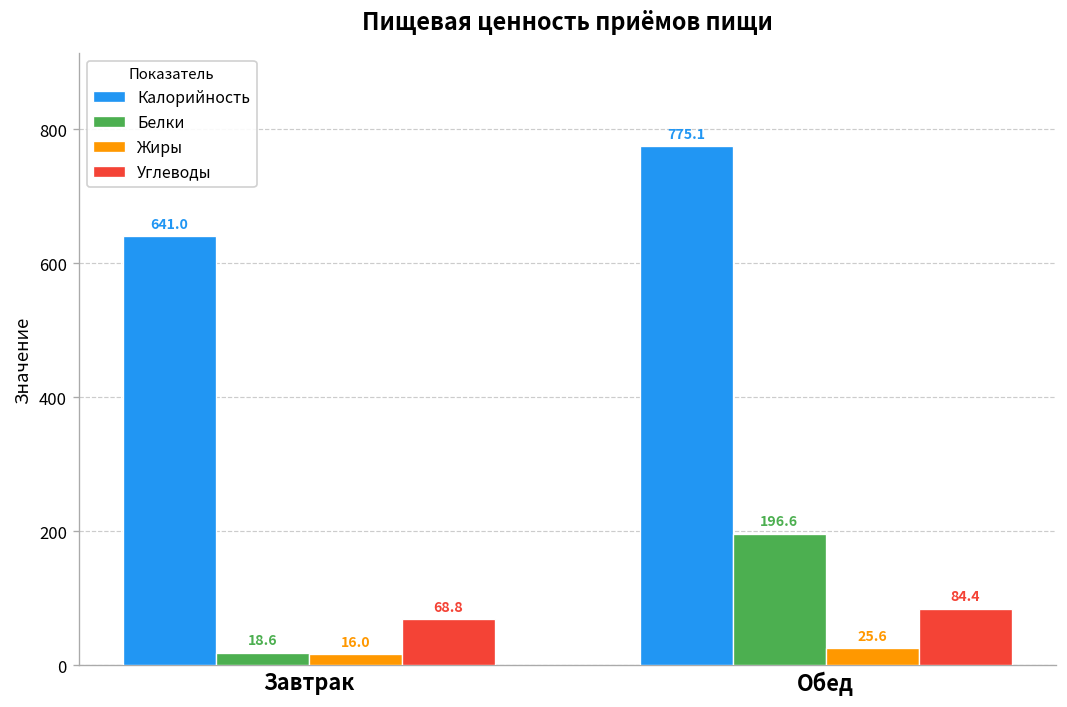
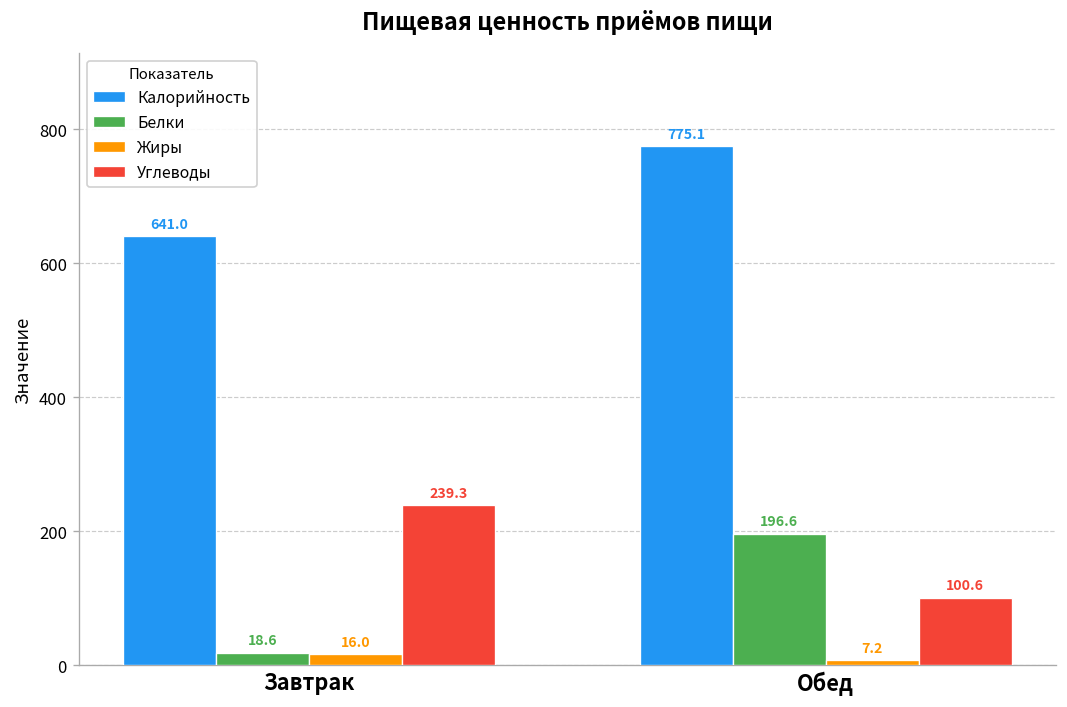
Углеводы, Завтрак: 68.8 -> 239.3
Жиры, Обед: 25.6 -> 7.2
Углеводы, Обед: 84.4 -> 100.6
